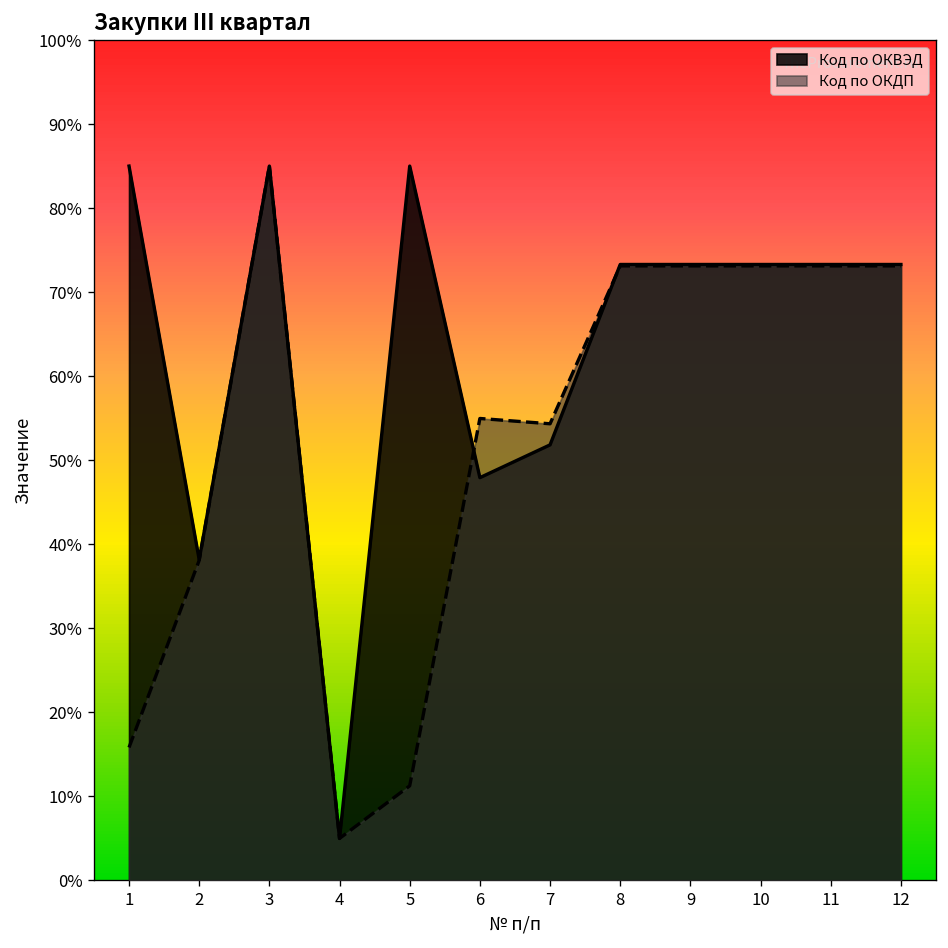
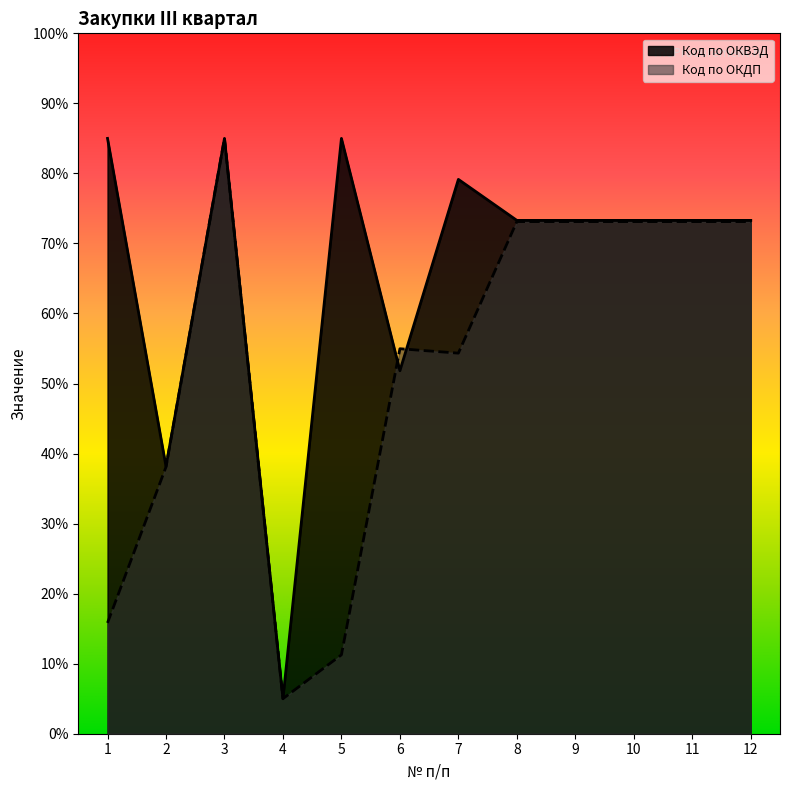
Код по ОКВЭД, 6: 48% -> 52%
Код по ОКВЭД, 7: 52% -> 79%
